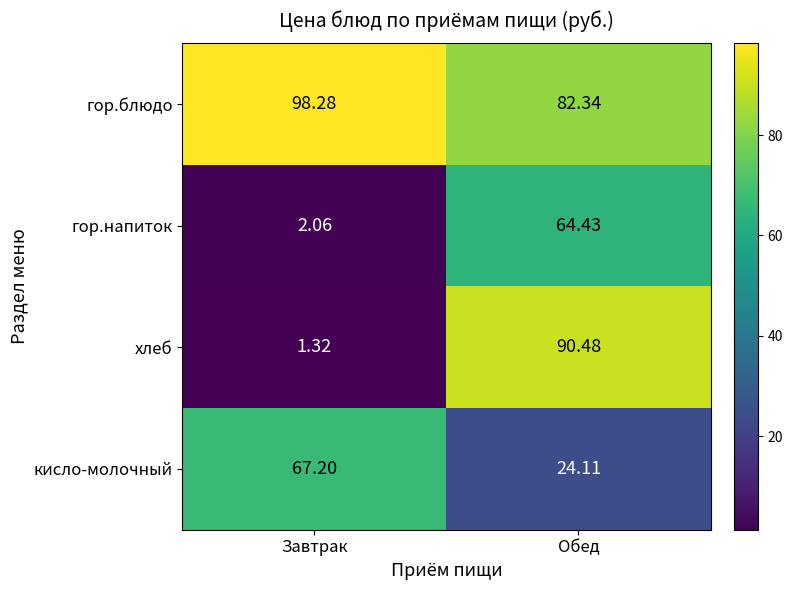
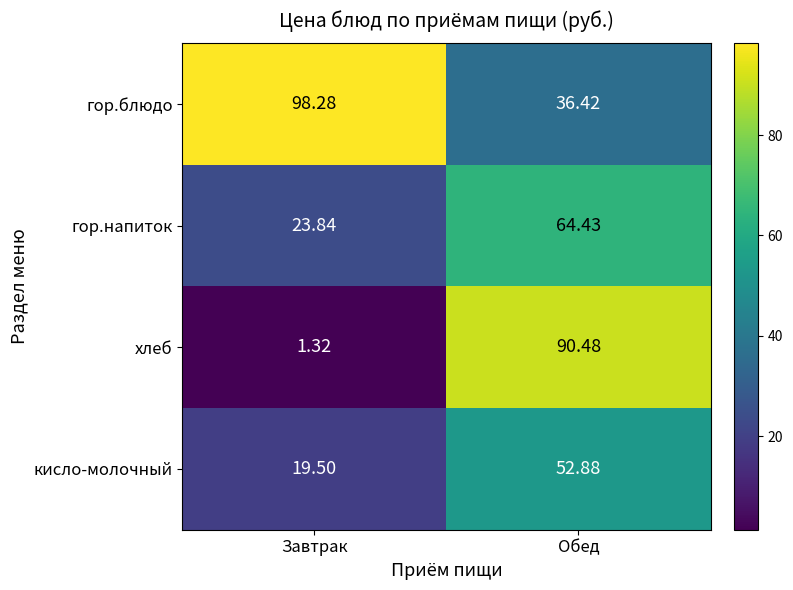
гор.блюдо, Обед: 82.34 -> 36.42
гор.напиток, Завтрак: 2.06 -> 23.84
кисло-молочный, Завтрак: 67.20 -> 19.50
кисло-молочный, Обед: 24.11 -> 52.88
